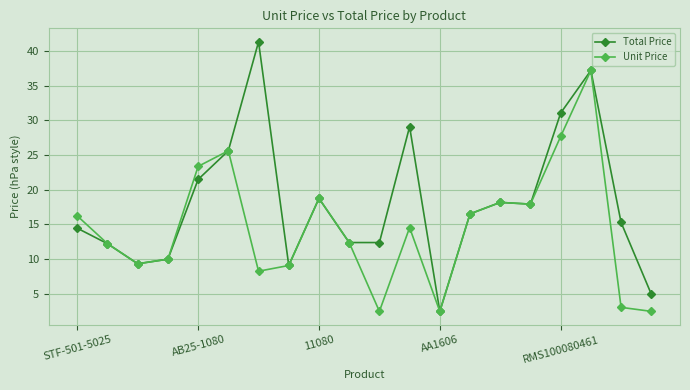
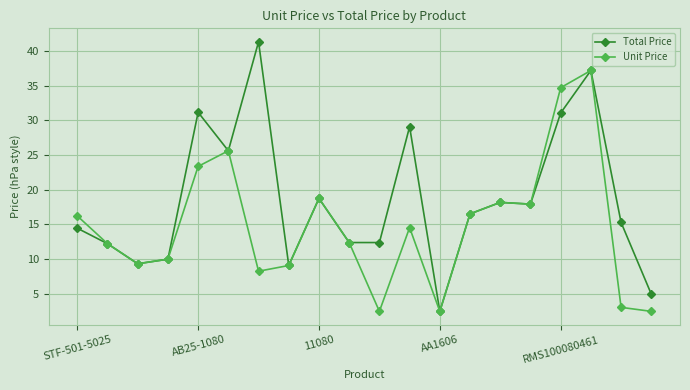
Total Price, AB25-1080: 21 -> 31
Unit Price, RMS100080461: 28 -> 35
